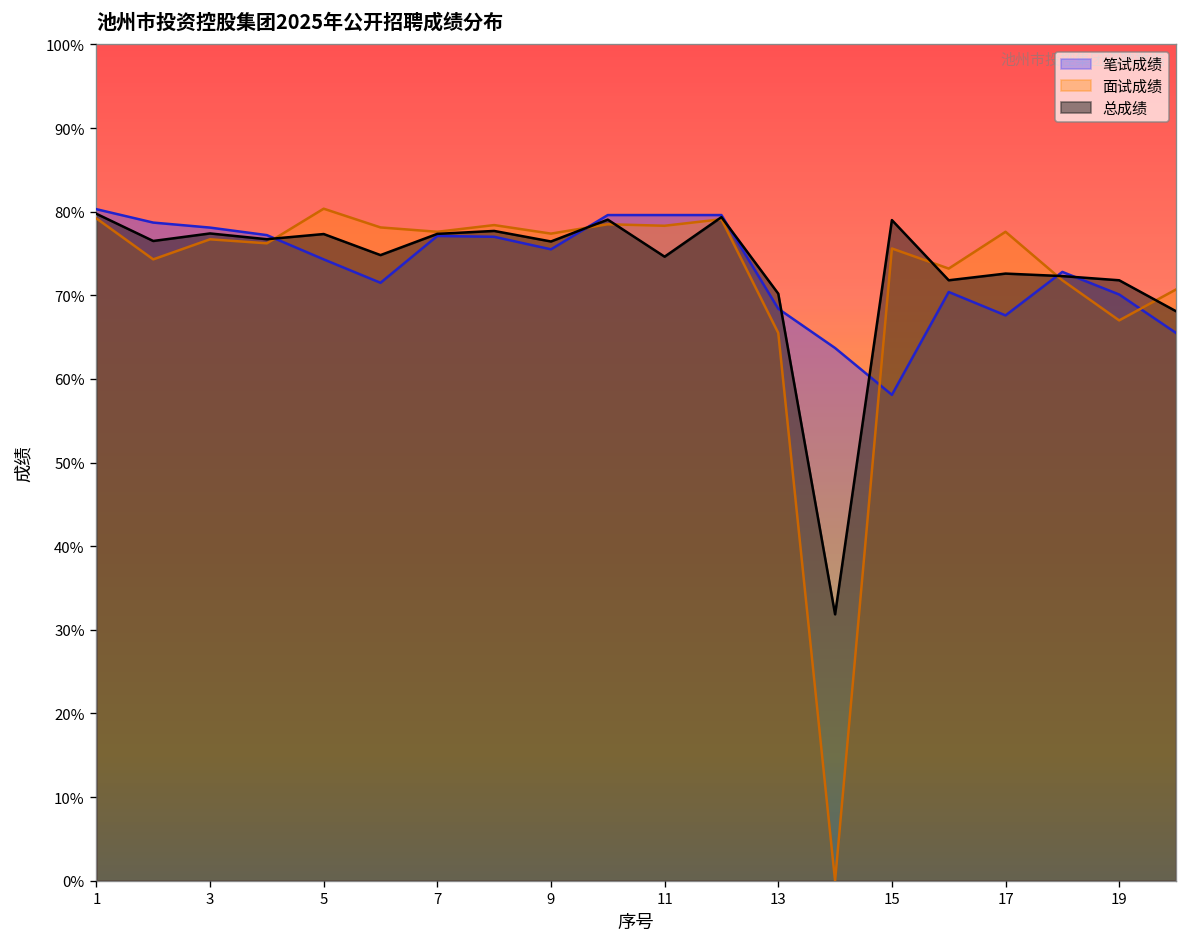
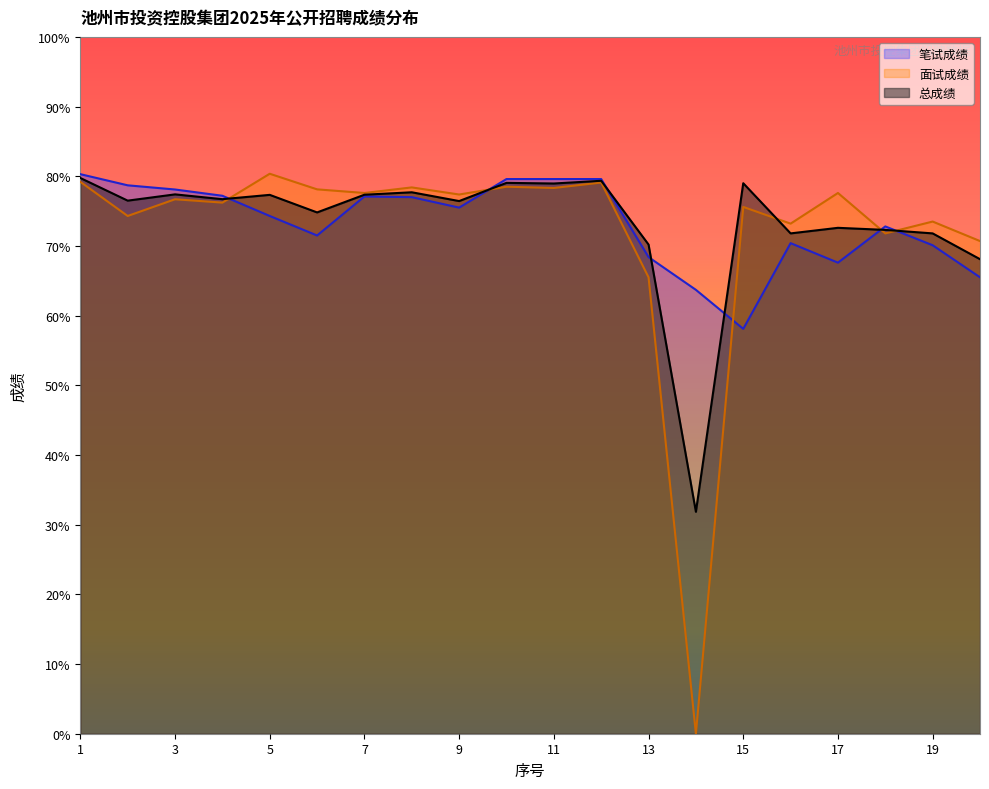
总成绩, 11: 75% -> 79%
面试成绩, 19: 67% -> 74%
